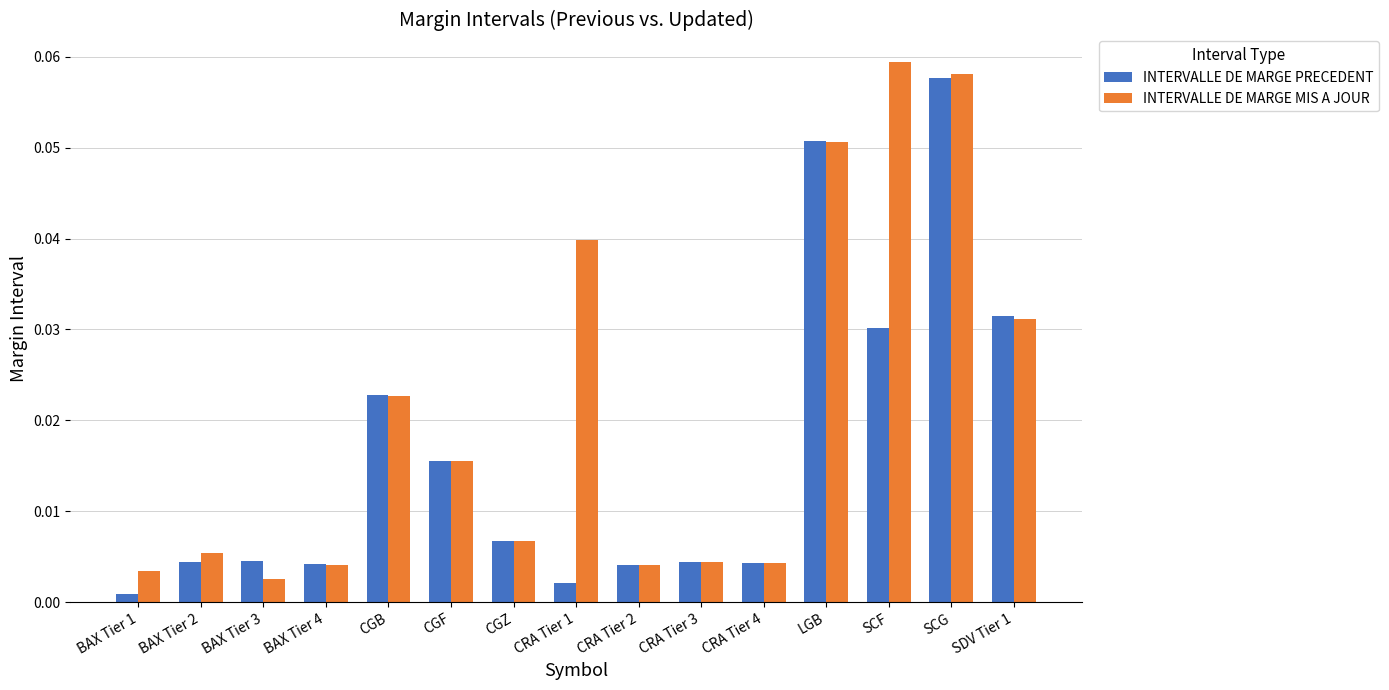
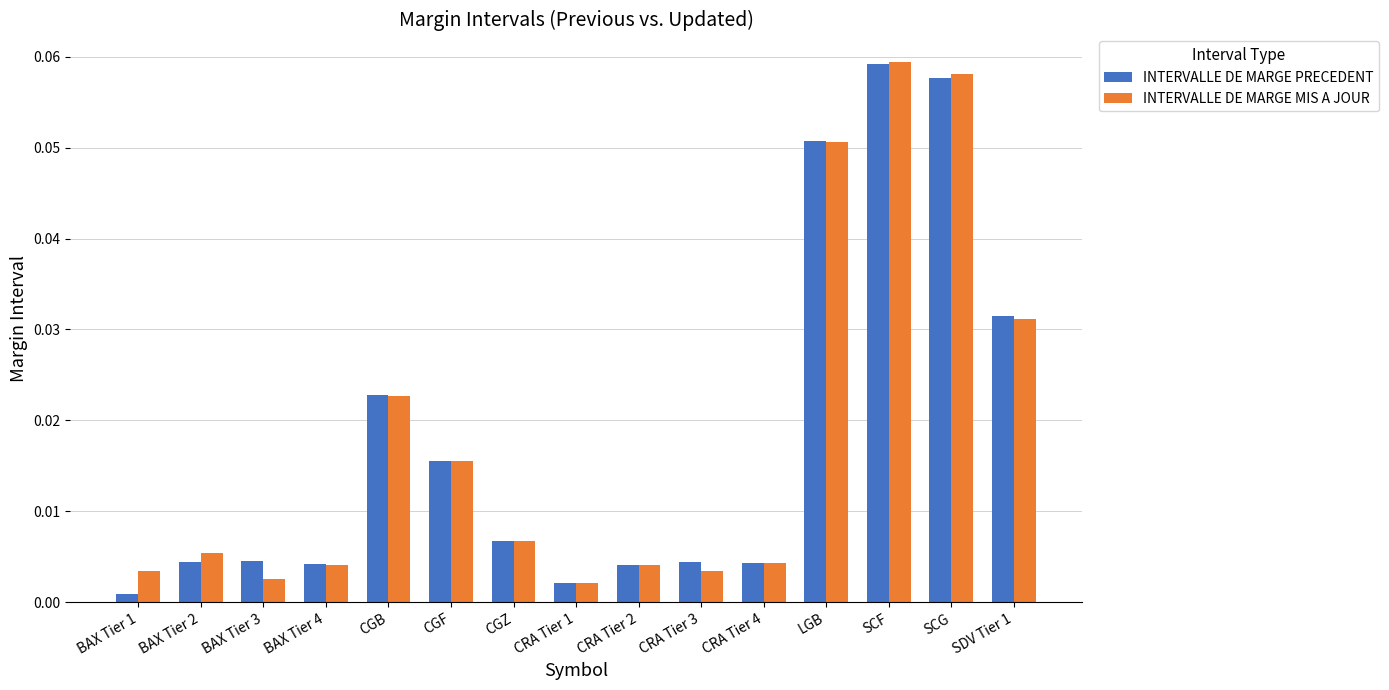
INTERVALLE DE MARGE MIS A JOUR, CRA Tier 1: 0.040 -> 0.002
INTERVALLE DE MARGE MIS A JOUR, CRA Tier 3: 0.004 -> 0.003
INTERVALLE DE MARGE PRECEDENT, SCF: 0.030 -> 0.059
